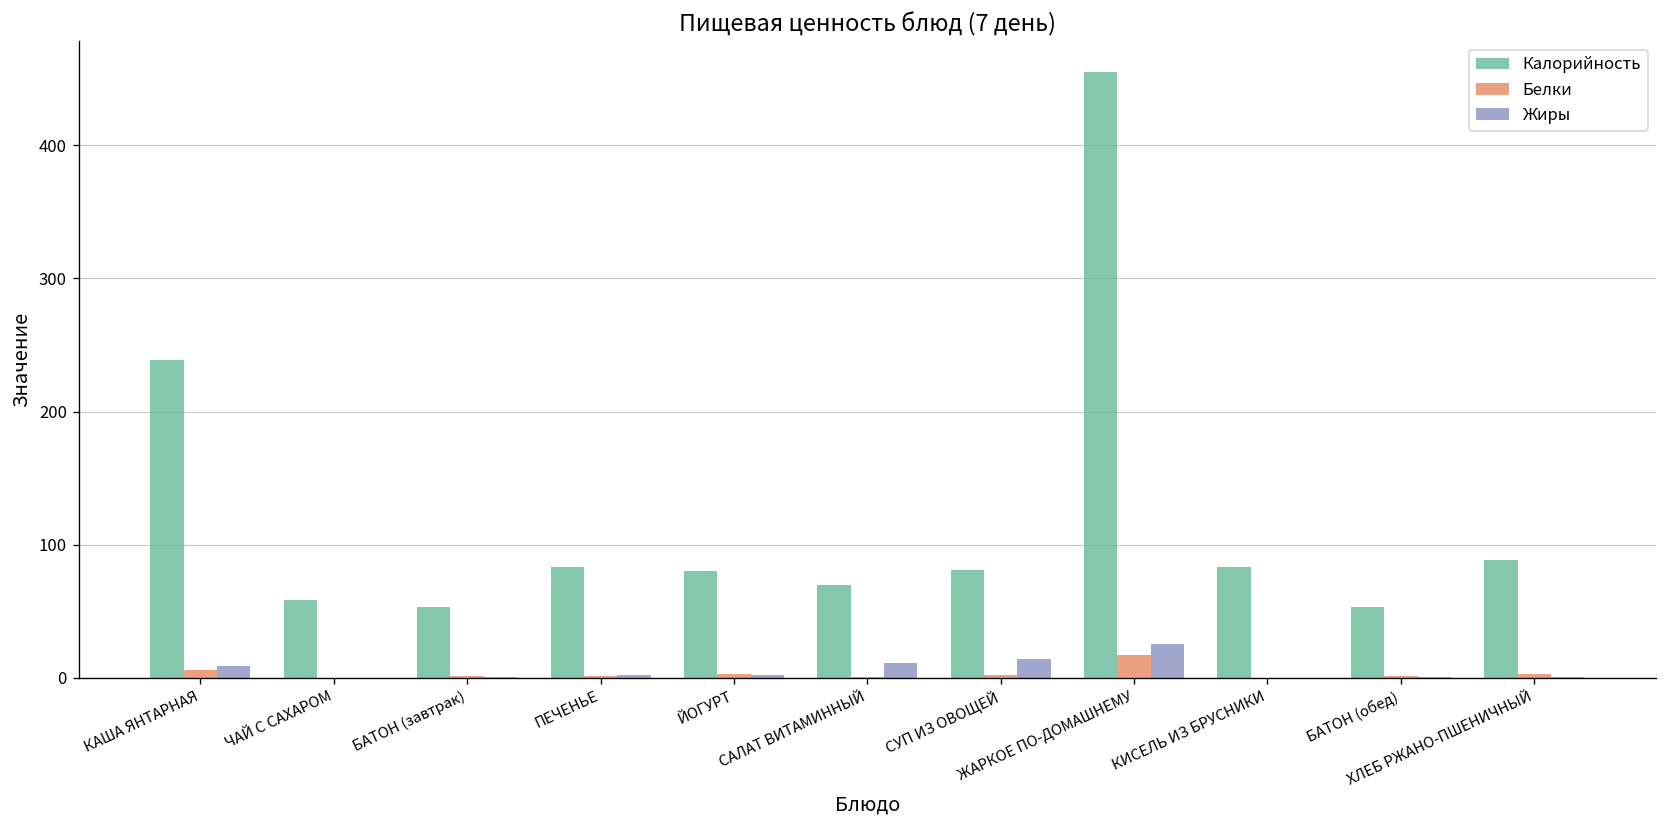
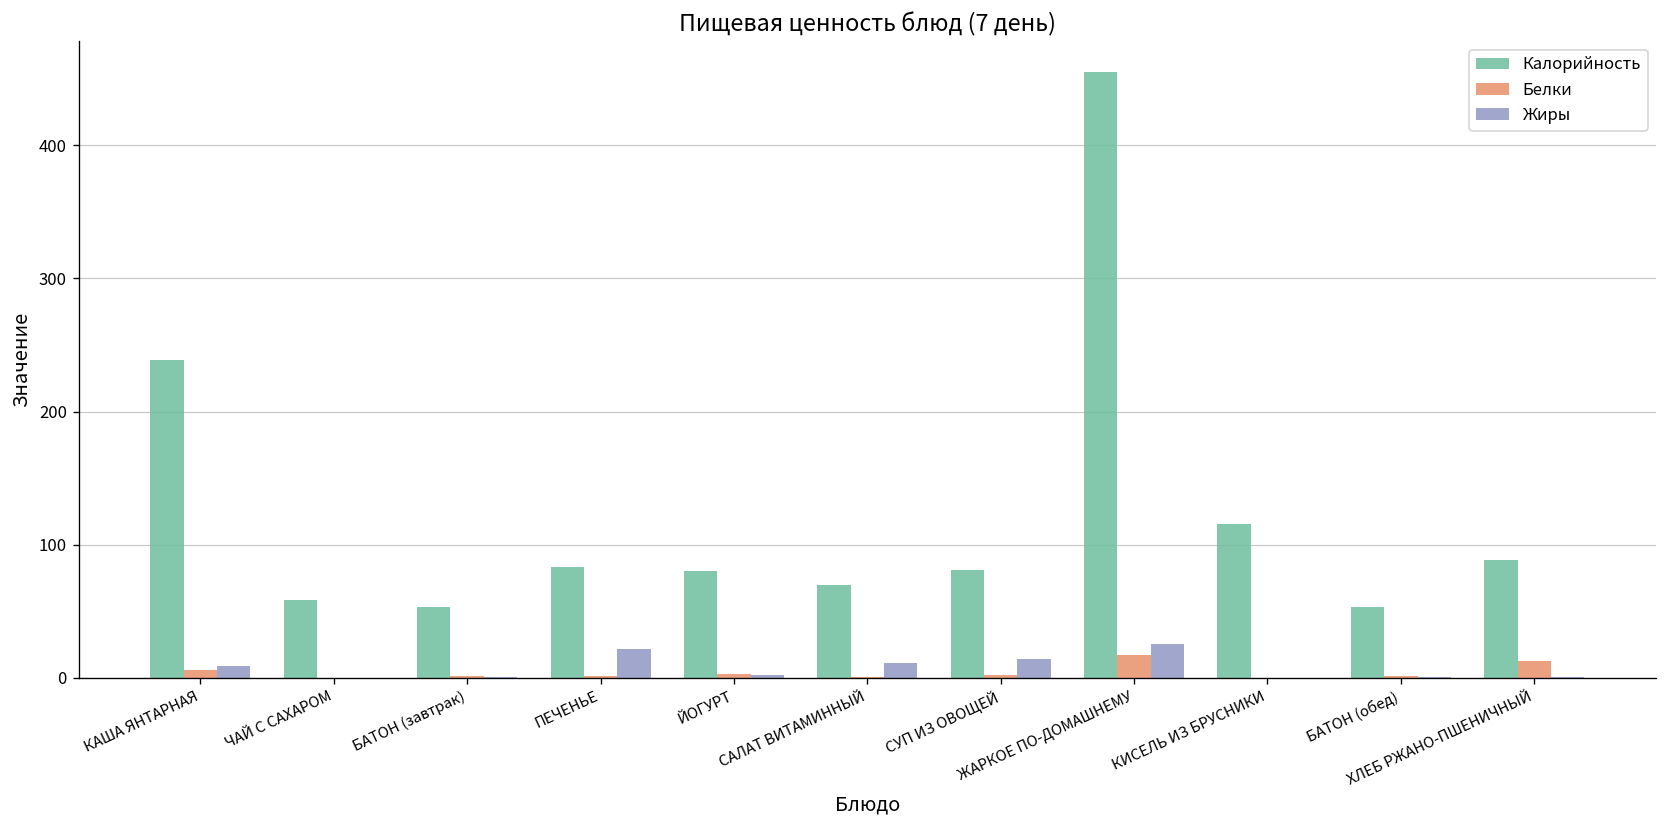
Жиры, ПЕЧЕНЬЕ: 2 -> 22
Калорийность, КИСЕЛЬ ИЗ БРУСНИКИ: 83 -> 115
Белки, ХЛЕБ РЖАНО-ПШЕНИЧНЫЙ: 3 -> 12
